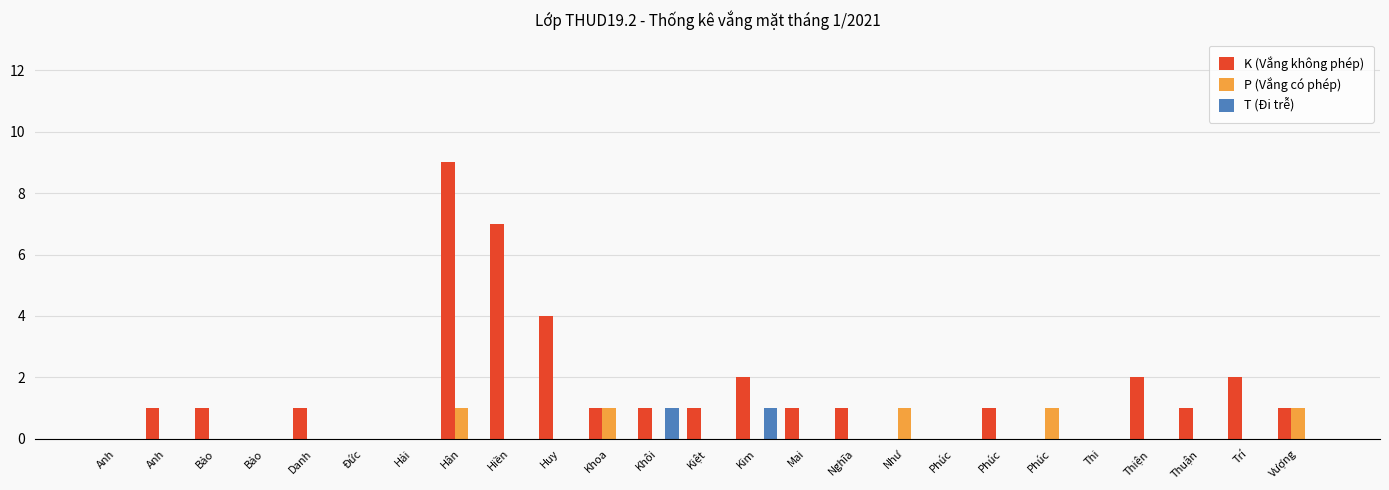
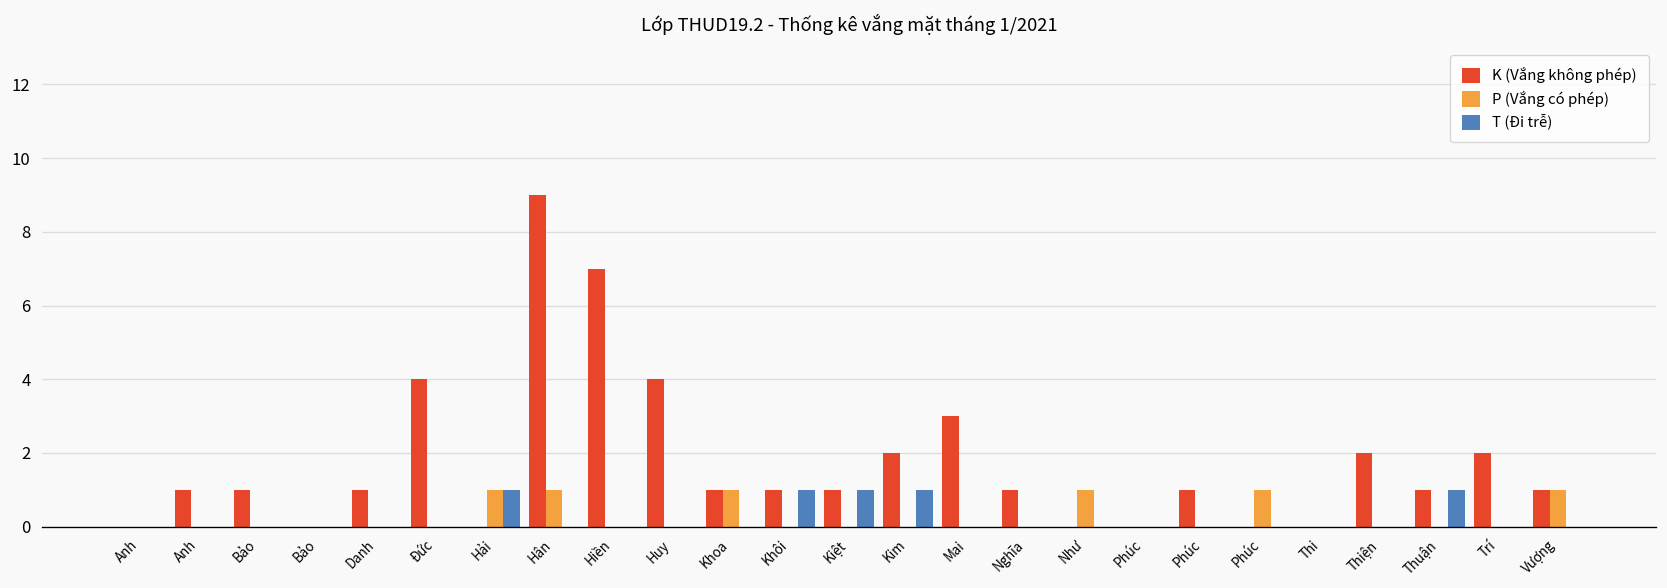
K (Vắng không phép), Đức: 0 -> 4
P (Vắng có phép), Hải: 0 -> 1
T (Đi trễ), Hải: 0 -> 1
T (Đi trễ), Kiệt: 0 -> 1
K (Vắng không phép), Mai: 1 -> 3
T (Đi trễ), Thuận: 0 -> 1
